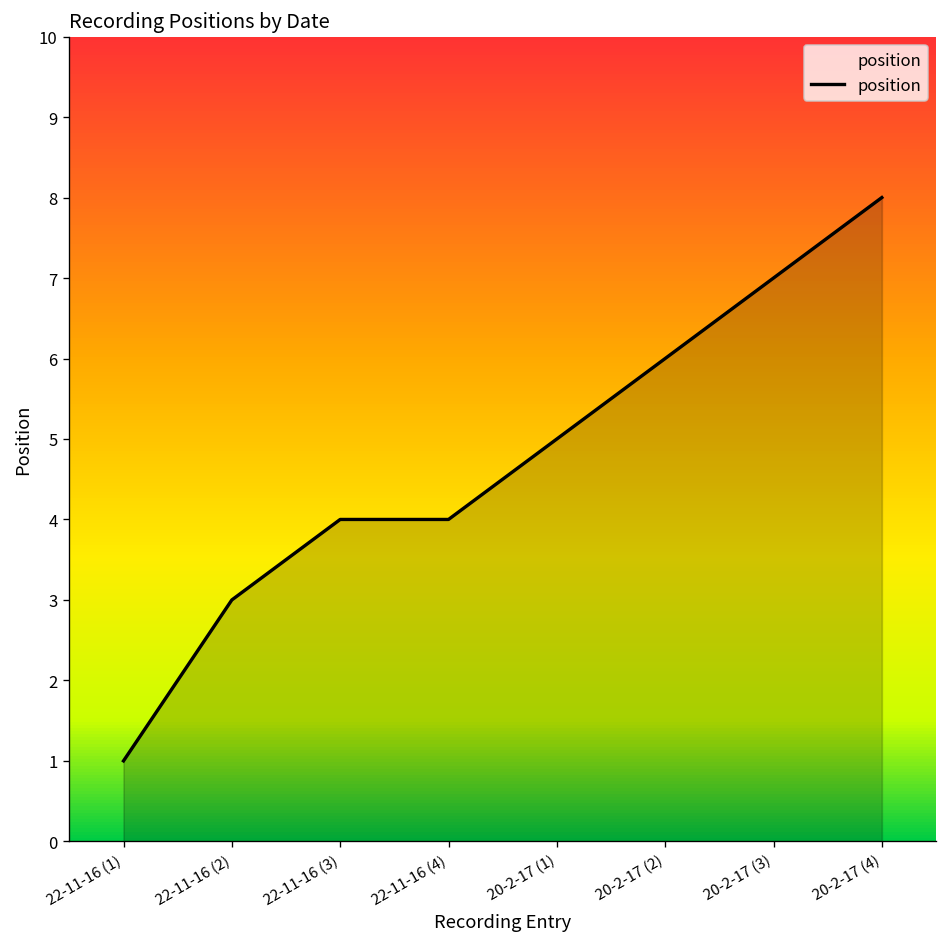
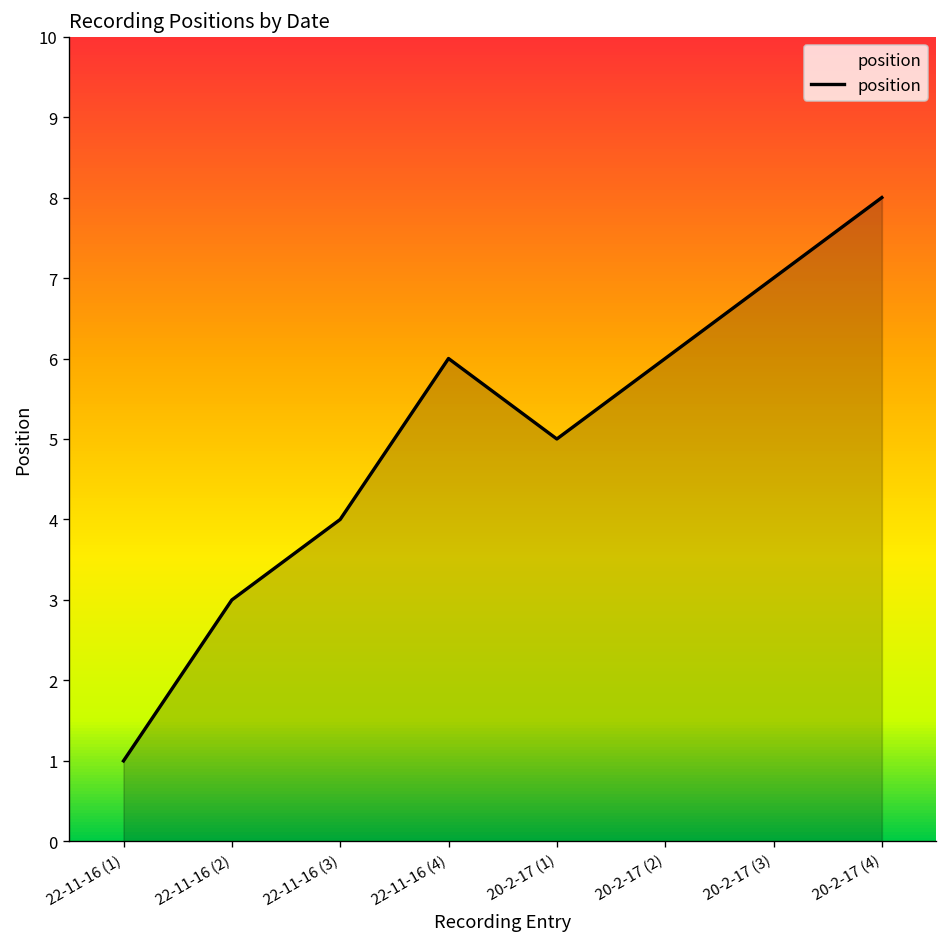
22-11-16 (4): 4 -> 6
